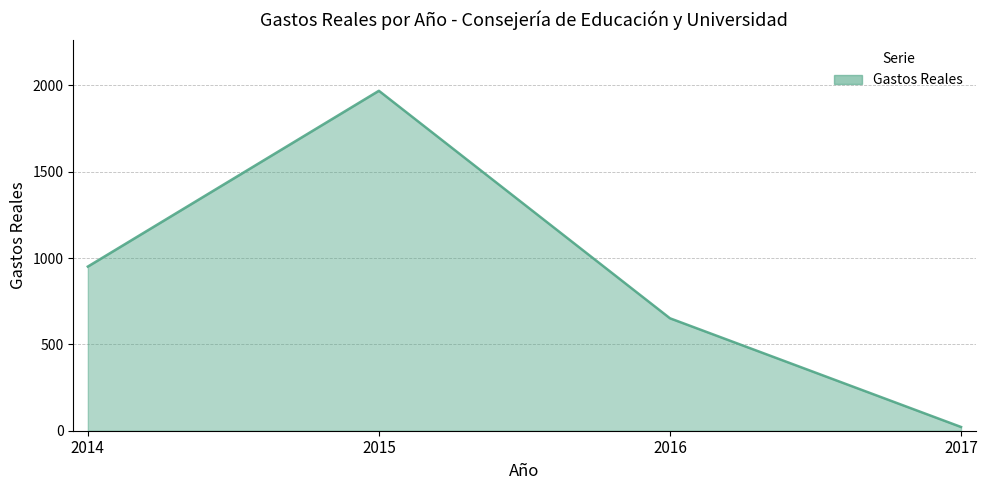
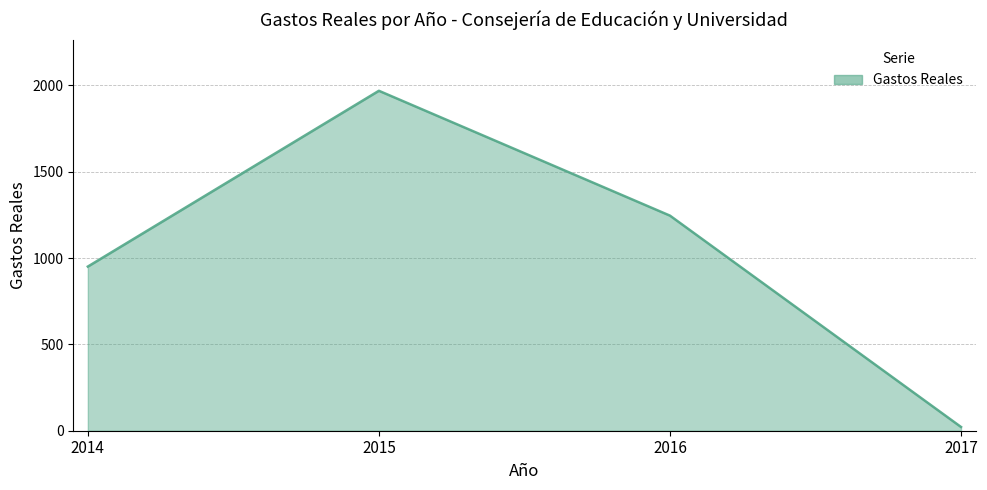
2016: 650 -> 1250
